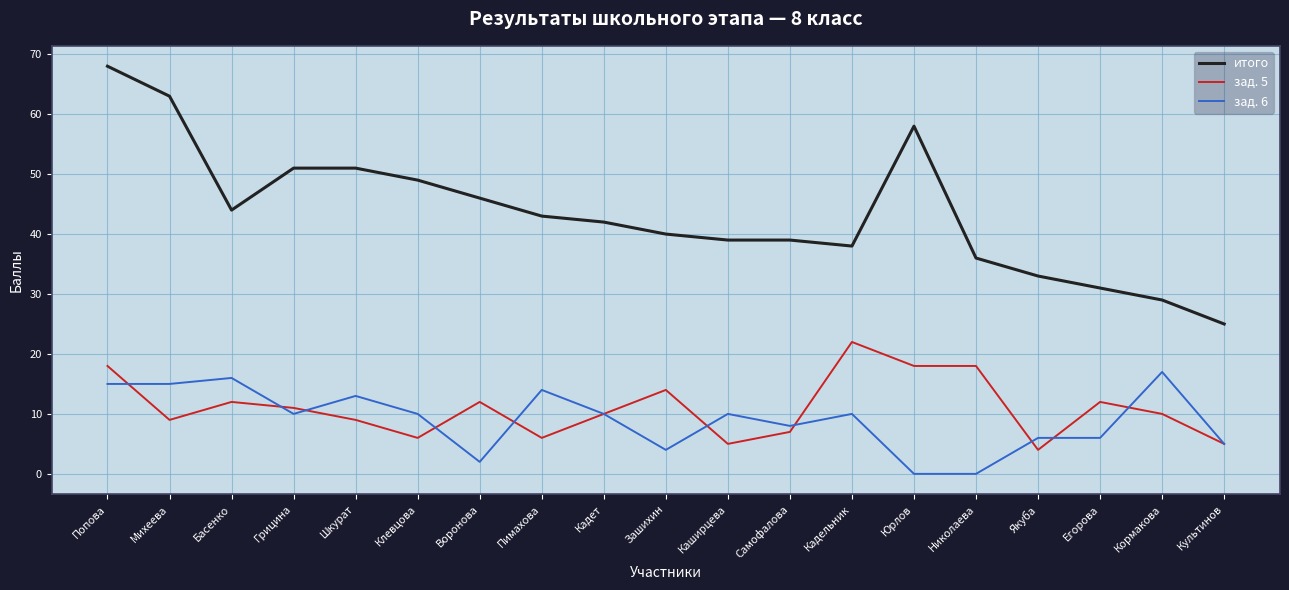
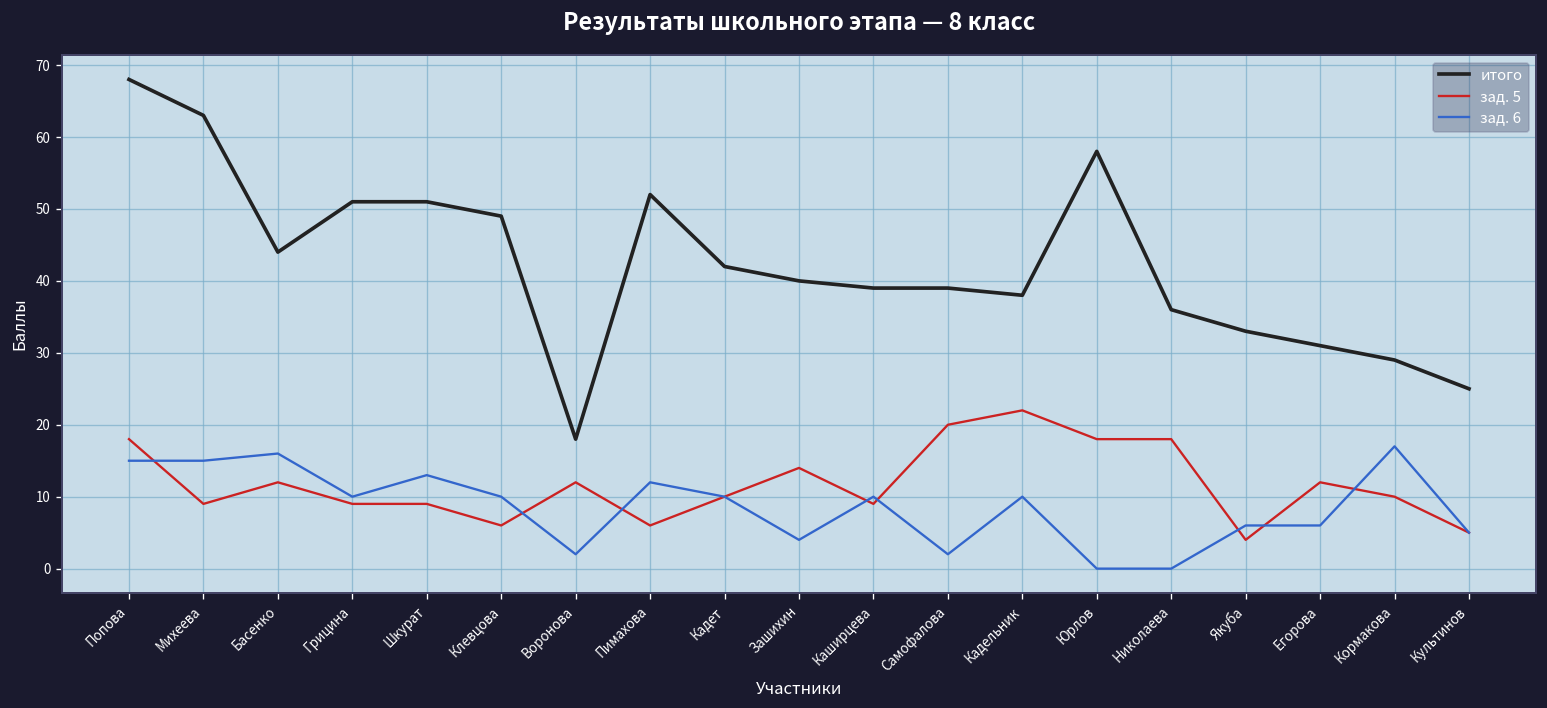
зад. 5, Грицина: 11 -> 9
итого, Воронова: 46 -> 18
итого, Пимахова: 43 -> 52
зад. 6, Пимахова: 14 -> 12
зад. 5, Каширцева: 5 -> 9
зад. 5, Самофалова: 7 -> 20
зад. 6, Самофалова: 8 -> 2
